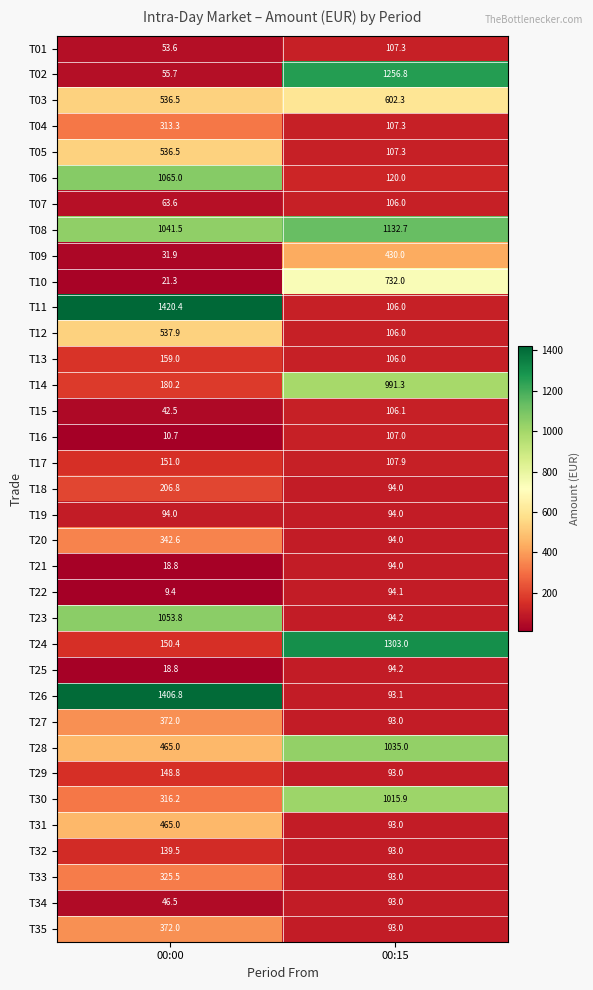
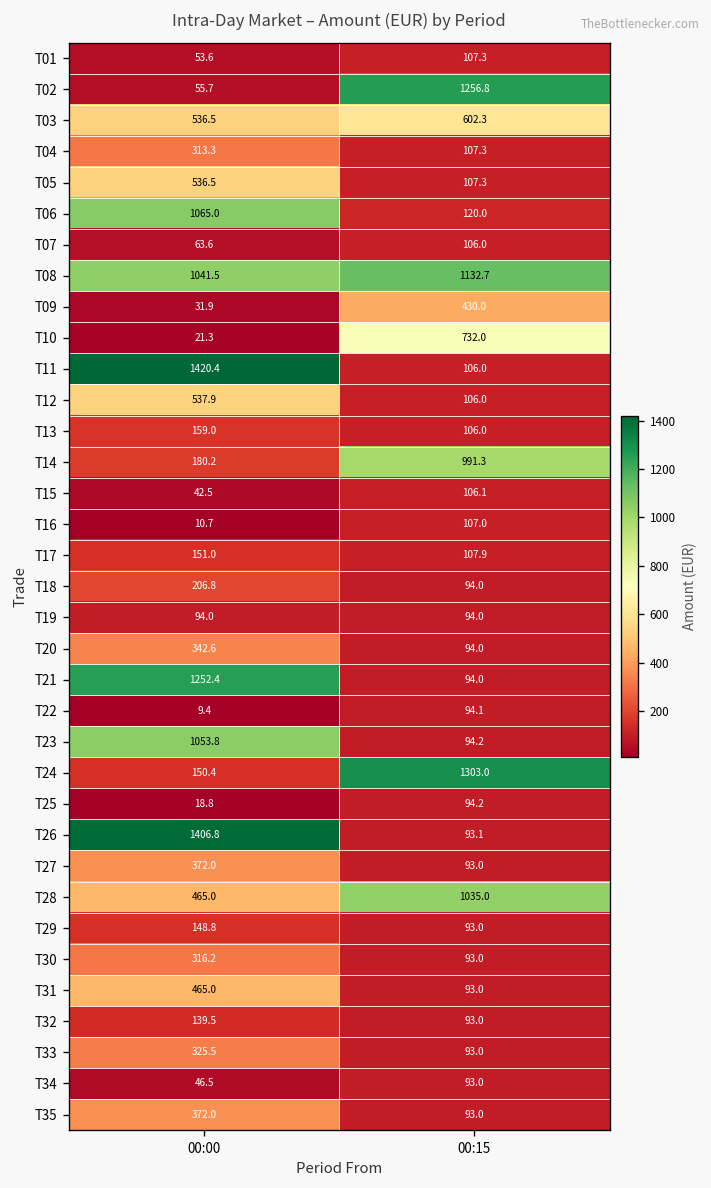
T21, 00:00: 18.8 -> 1252.4
T30, 00:15: 1015.9 -> 93.0
